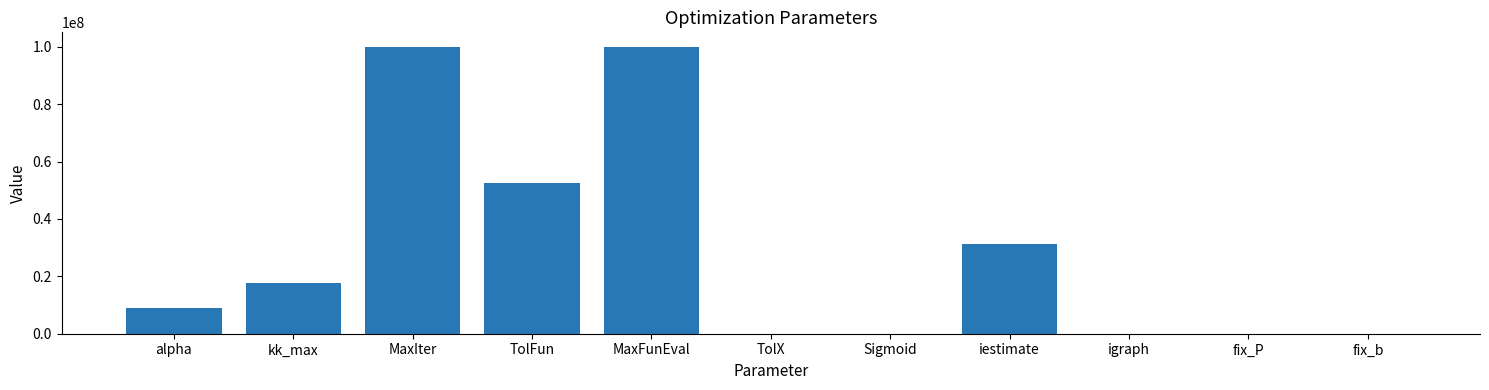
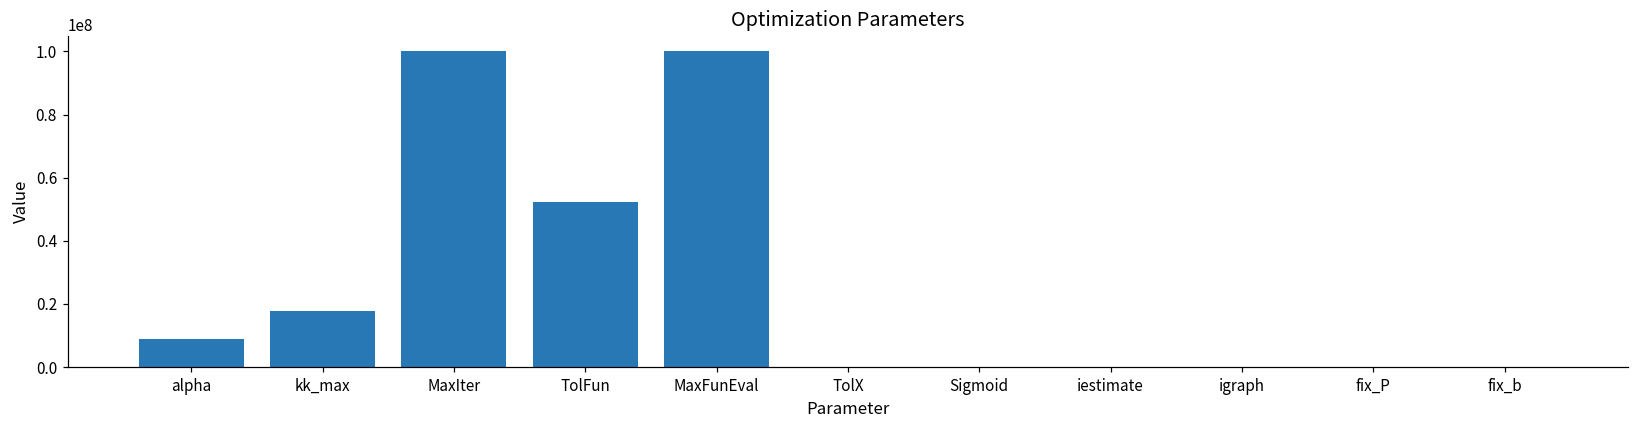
iestimate: 31000000 -> 0
